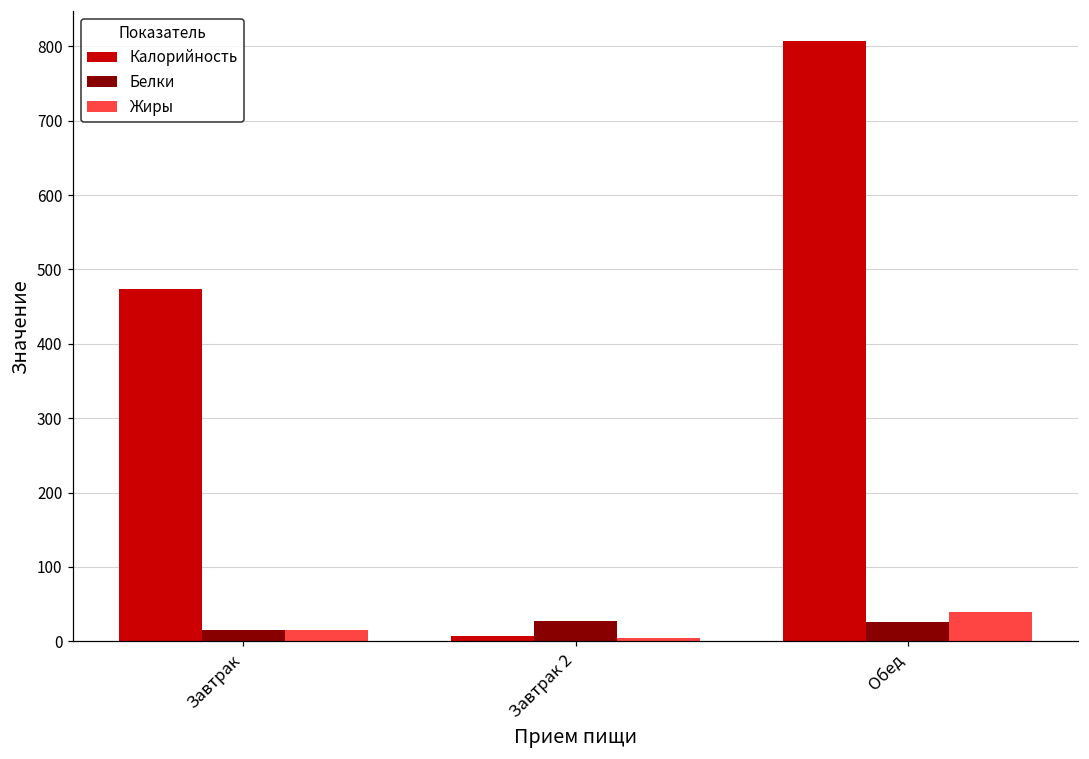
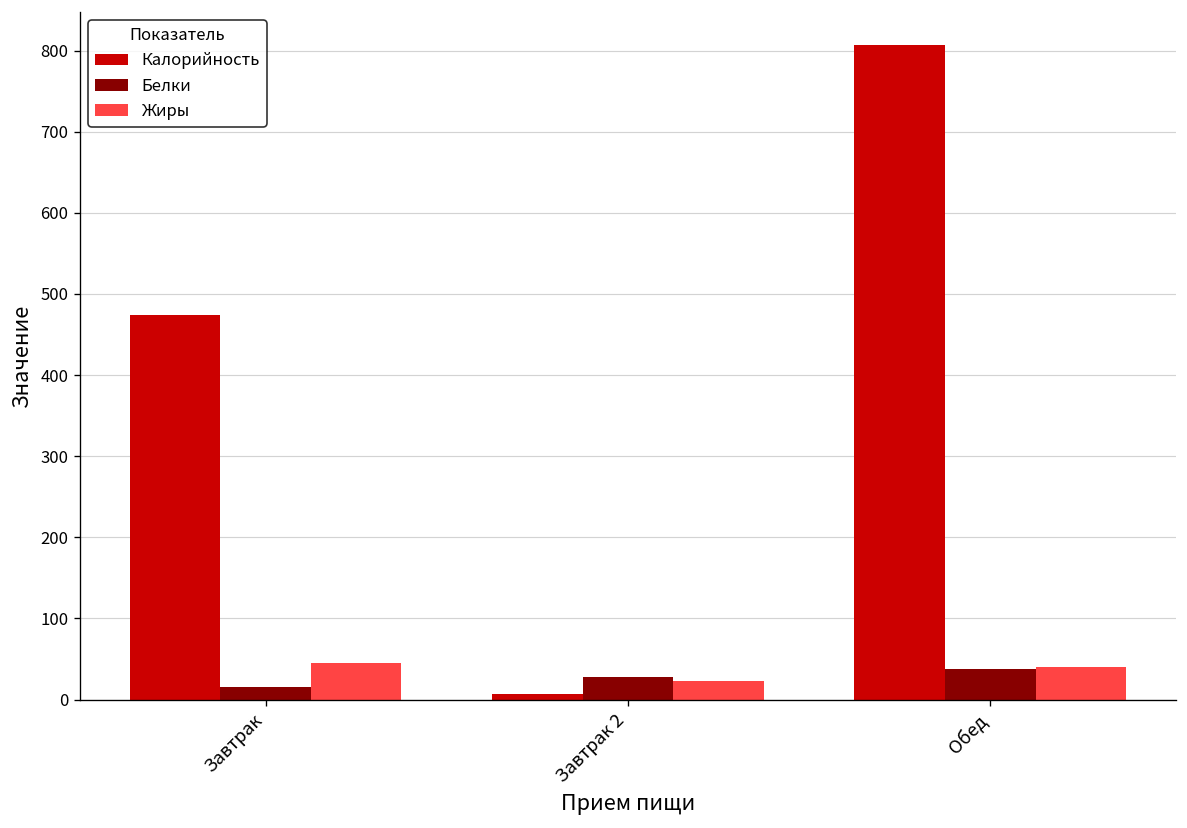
Жиры, Завтрак: 20 -> 50
Жиры, Завтрак 2: 10 -> 20
Белки, Обед: 30 -> 40
